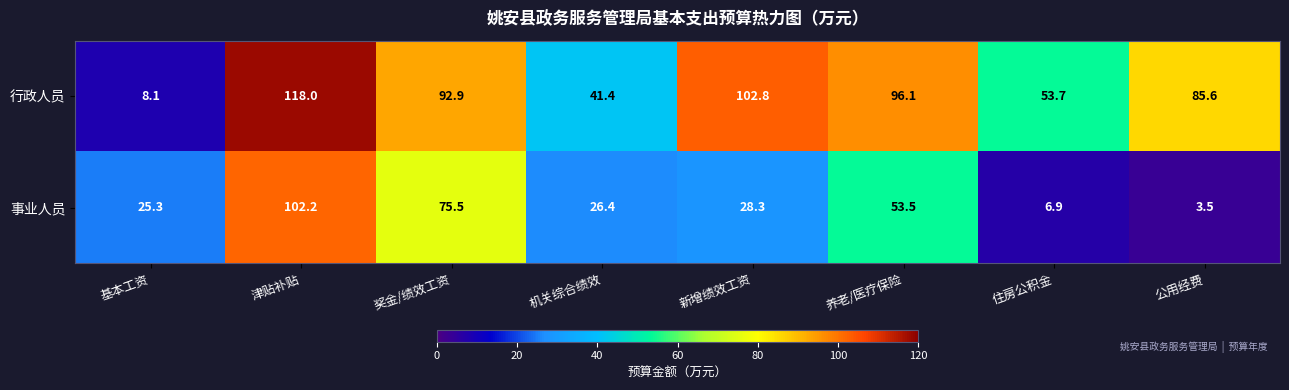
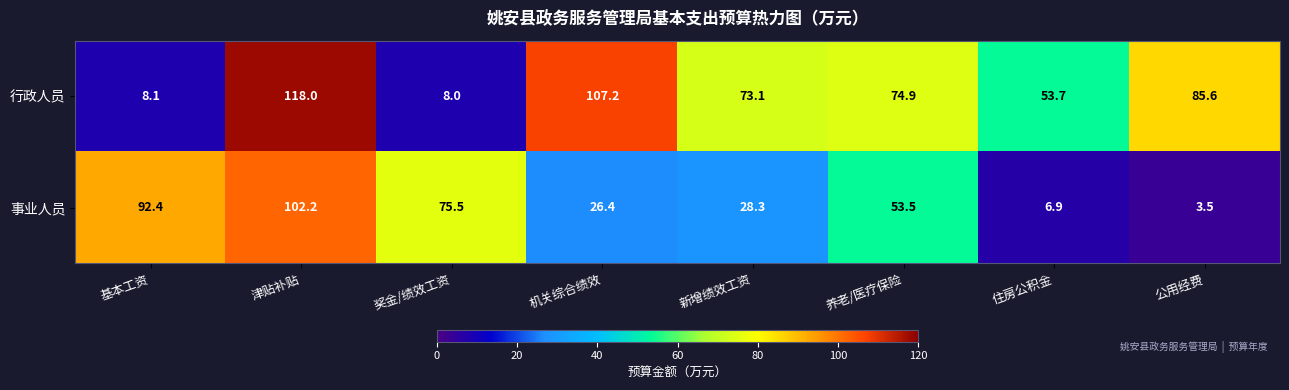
行政人员, 奖金/绩效工资: 92.9 -> 8.0
行政人员, 机关综合绩效: 41.4 -> 107.2
行政人员, 新增绩效工资: 102.8 -> 73.1
行政人员, 养老/医疗保险: 96.1 -> 74.9
事业人员, 基本工资: 25.3 -> 92.4
